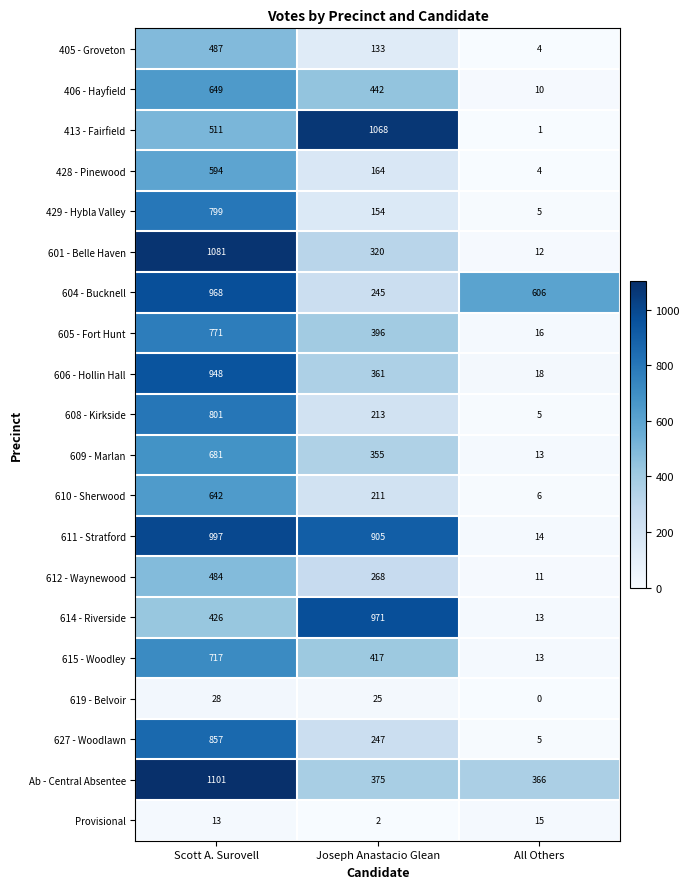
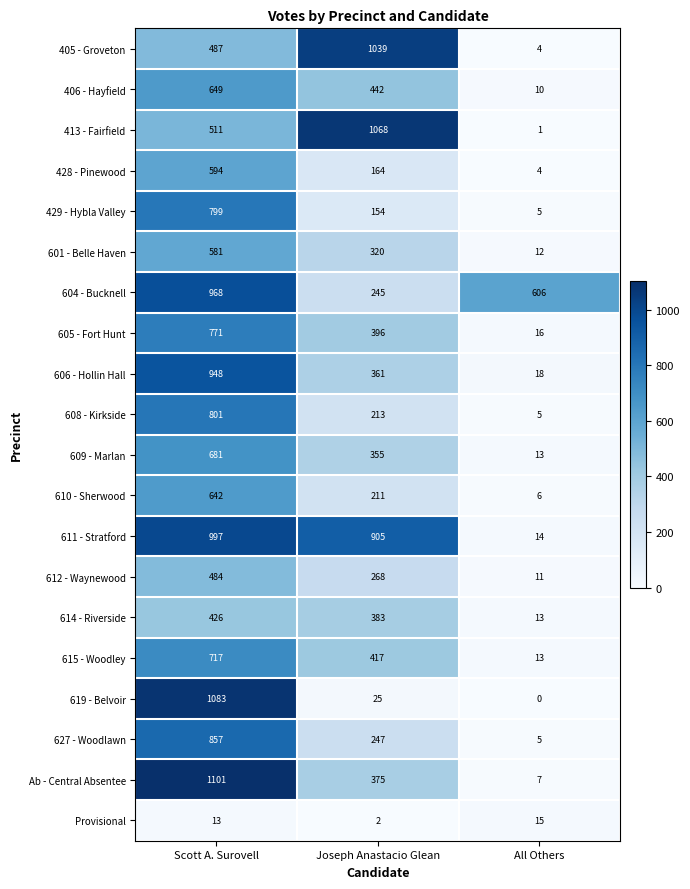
405 - Groveton, Joseph Anastacio Glean: 133 -> 1039
601 - Belle Haven, Scott A. Surovell: 1081 -> 581
614 - Riverside, Joseph Anastacio Glean: 971 -> 383
619 - Belvoir, Scott A. Surovell: 28 -> 1083
Ab - Central Absentee, All Others: 366 -> 7
